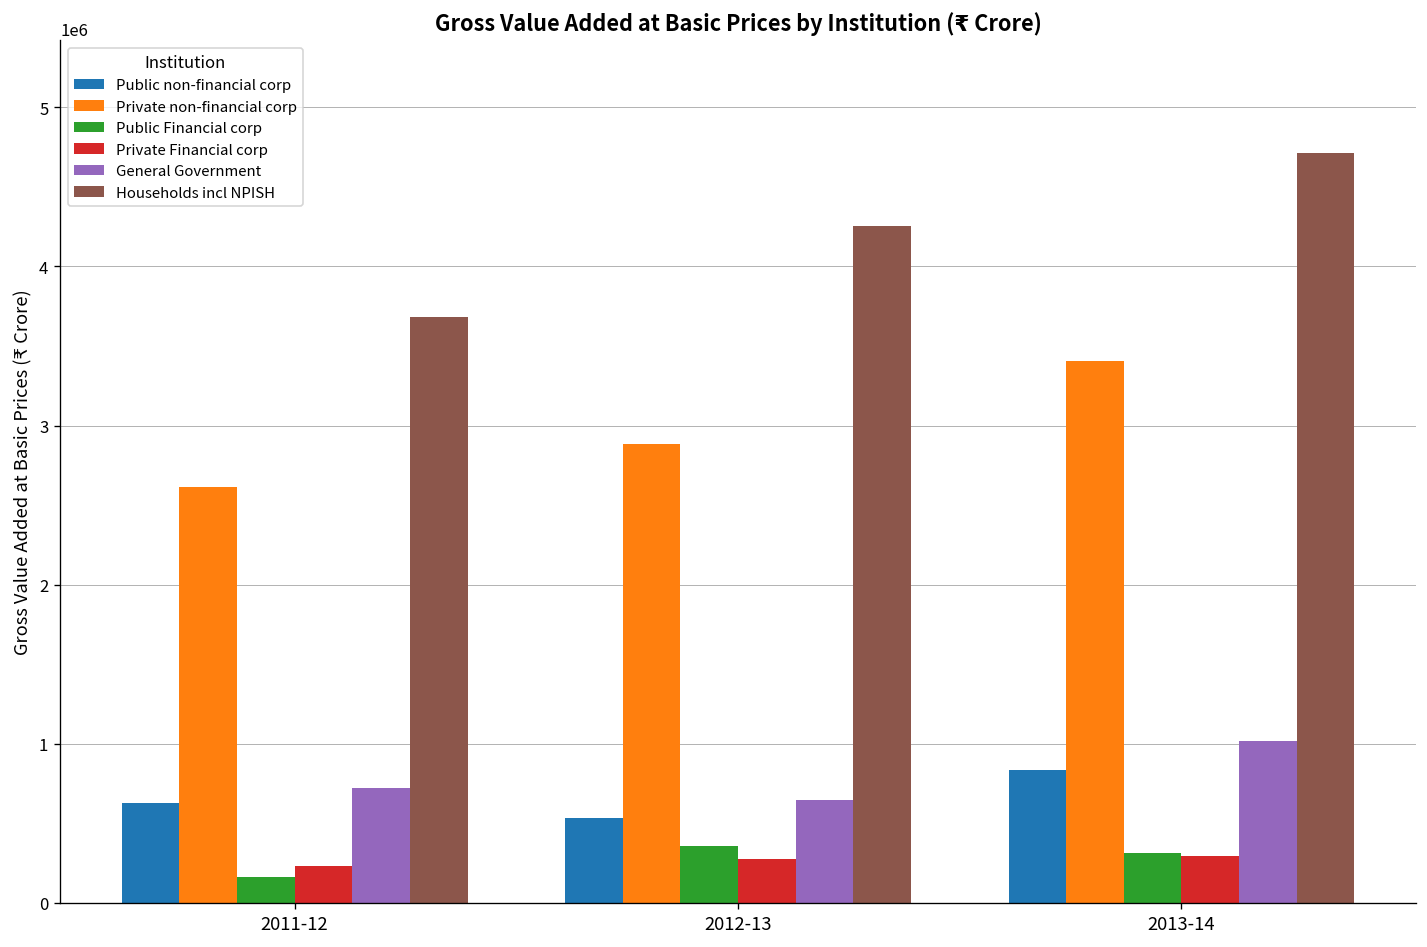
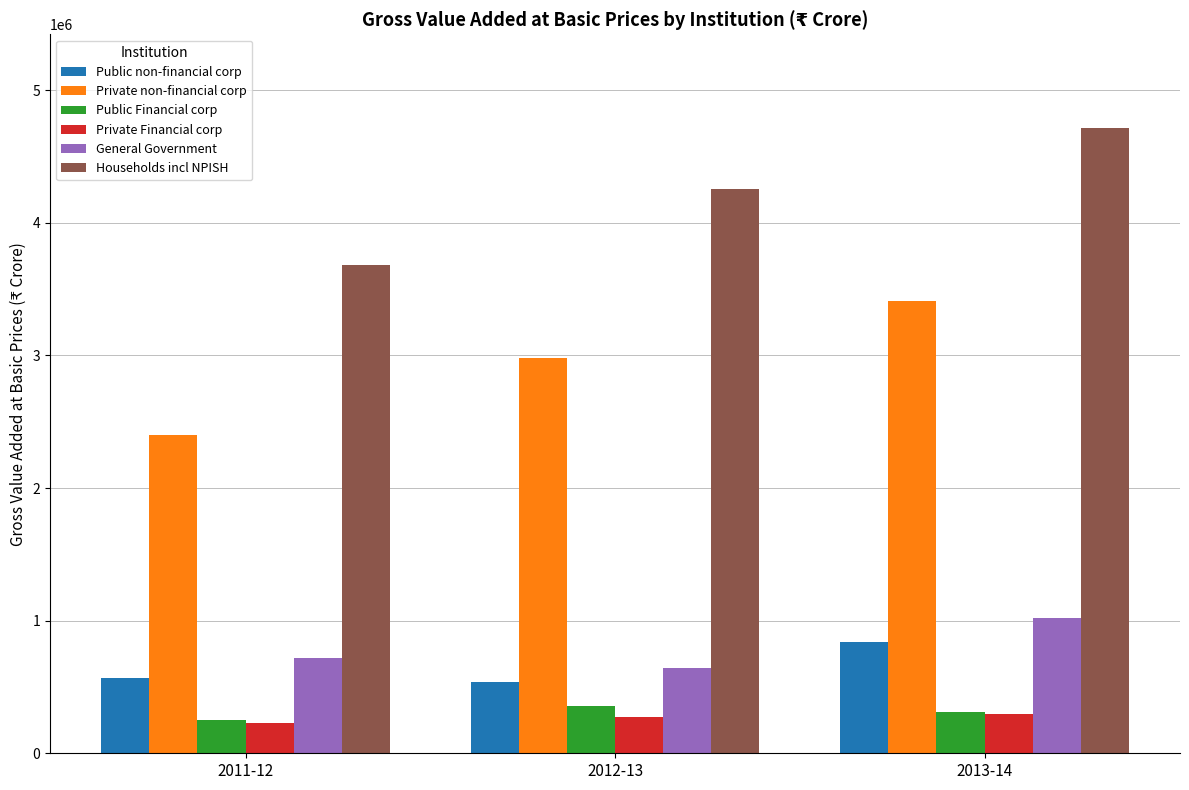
Public non-financial corp, 2011-12: 630000 -> 570000
Private non-financial corp, 2011-12: 2610000 -> 2400000
Public Financial corp, 2011-12: 160000 -> 250000
Private non-financial corp, 2012-13: 2880000 -> 2980000
